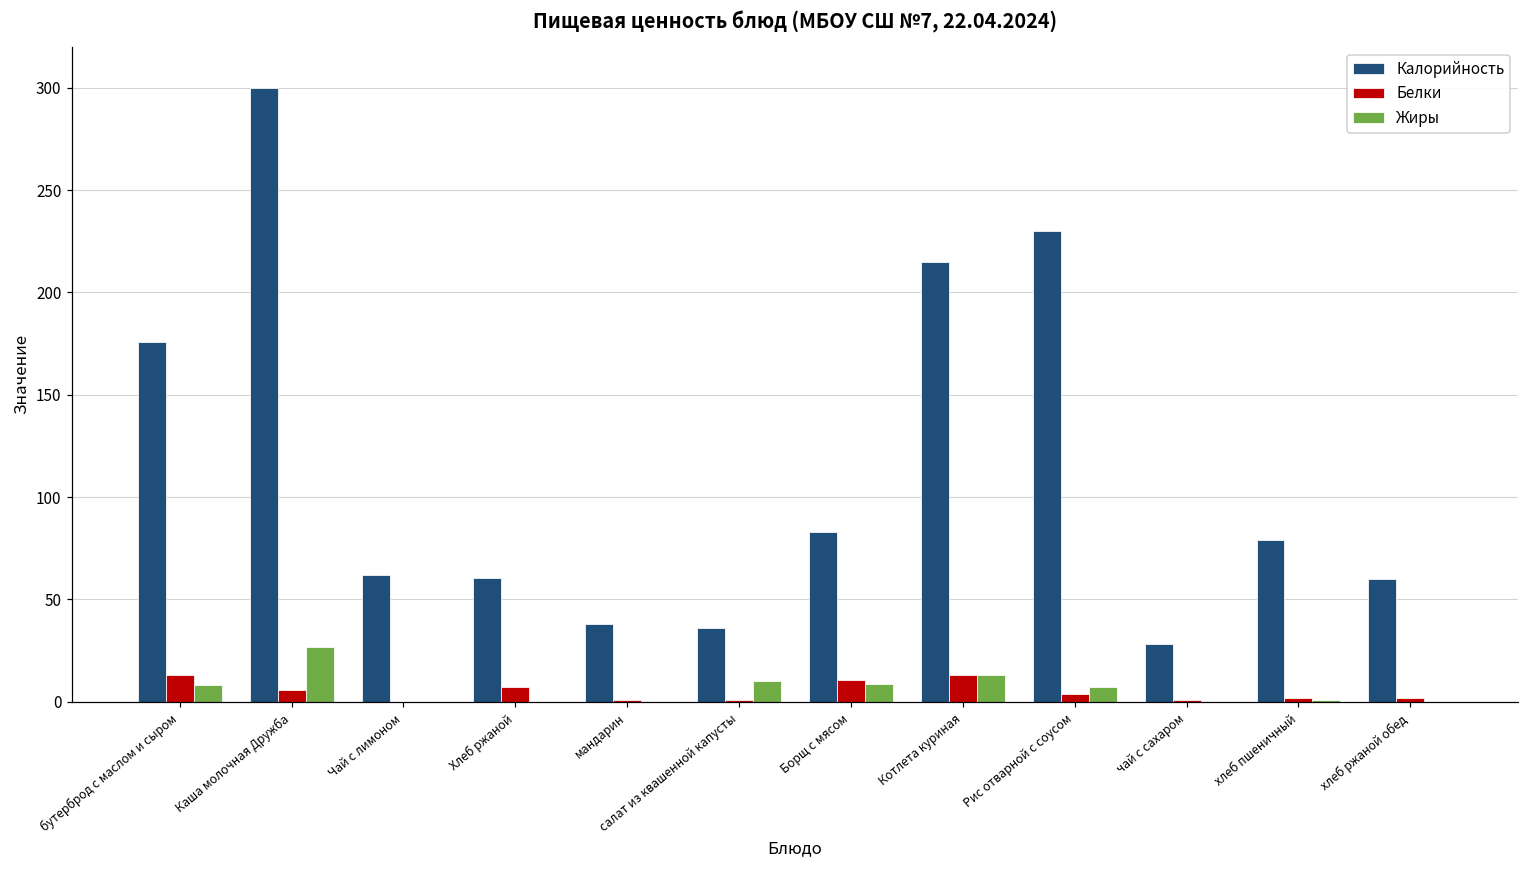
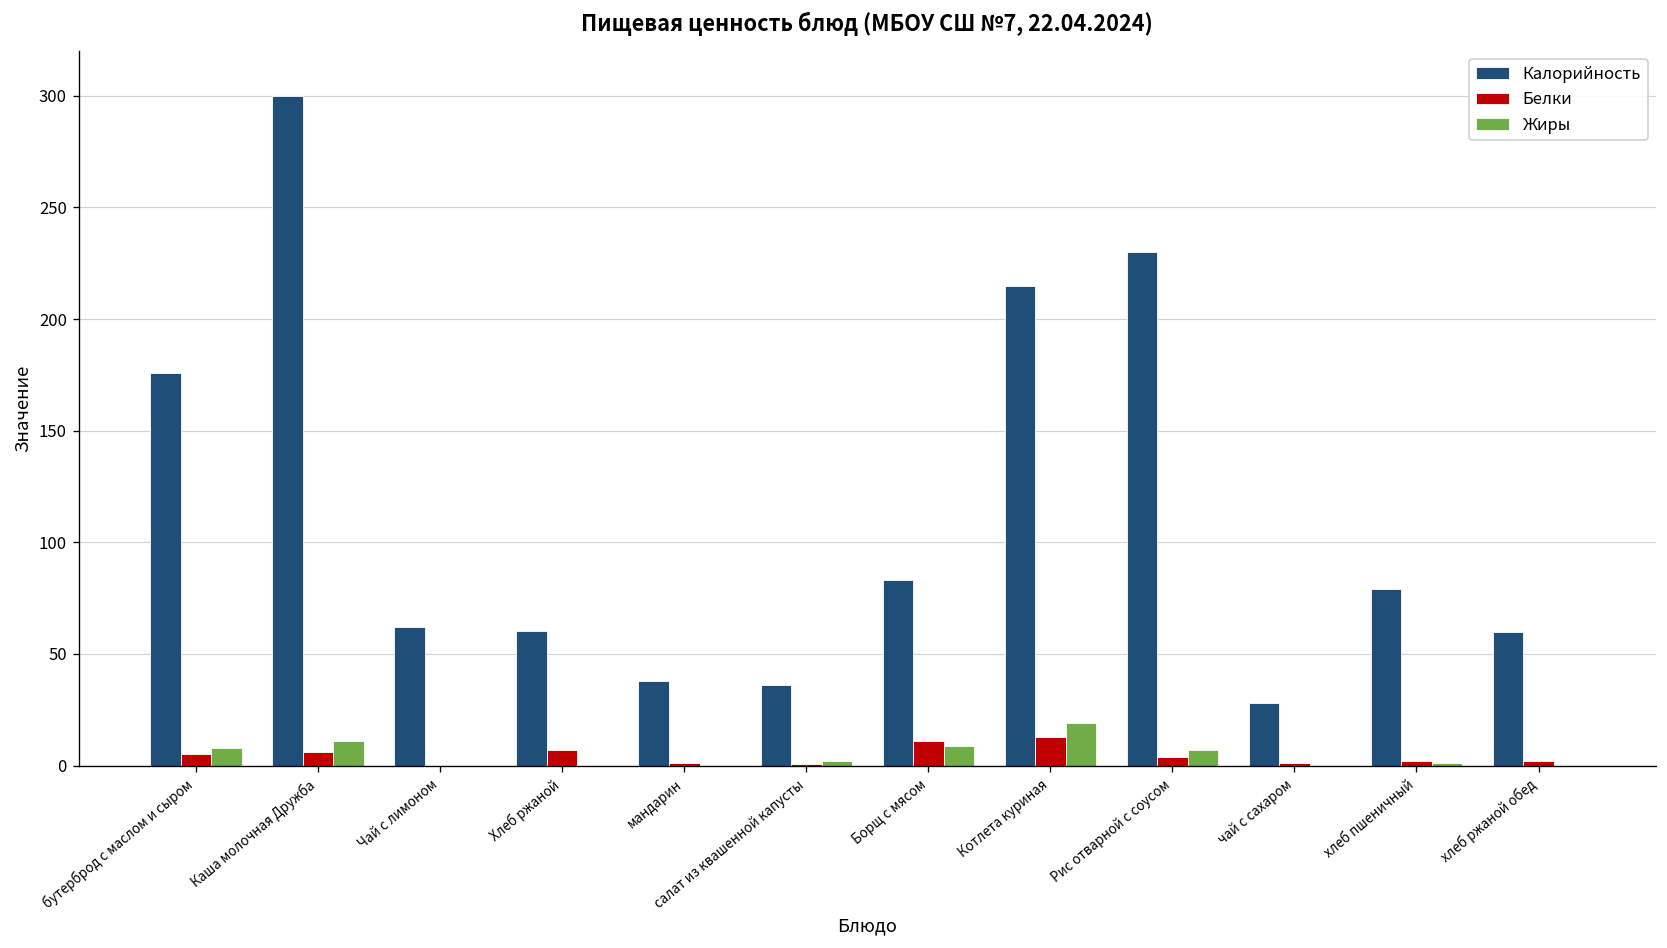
Белки, бутерброд с маслом и сыром: 13 -> 5
Жиры, Каша молочная Дружба: 27 -> 11
Жиры, салат из квашенной капусты: 10 -> 2
Жиры, Котлета куриная: 13 -> 19
